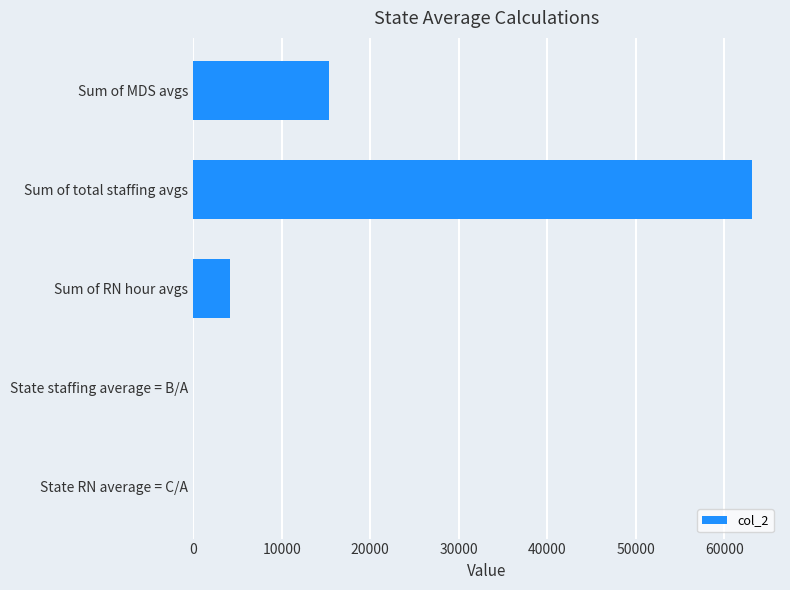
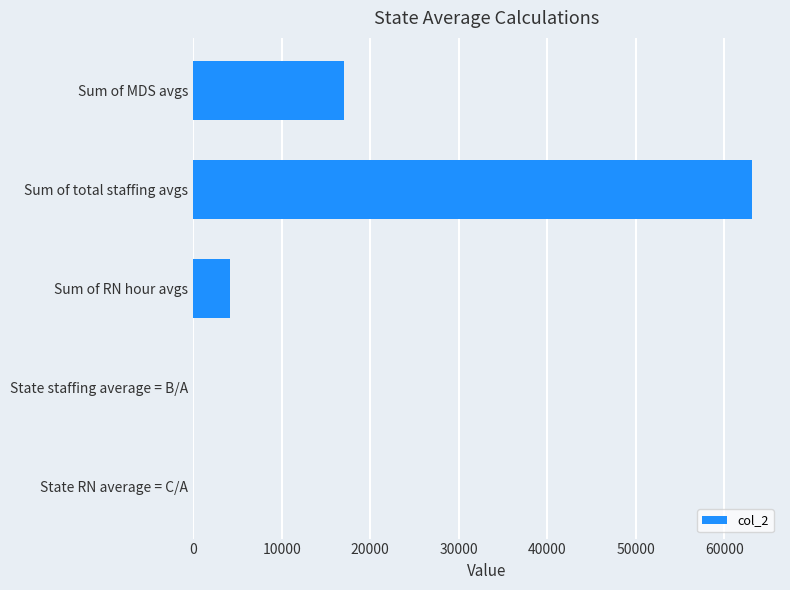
Sum of MDS avgs: 15000 -> 17000
